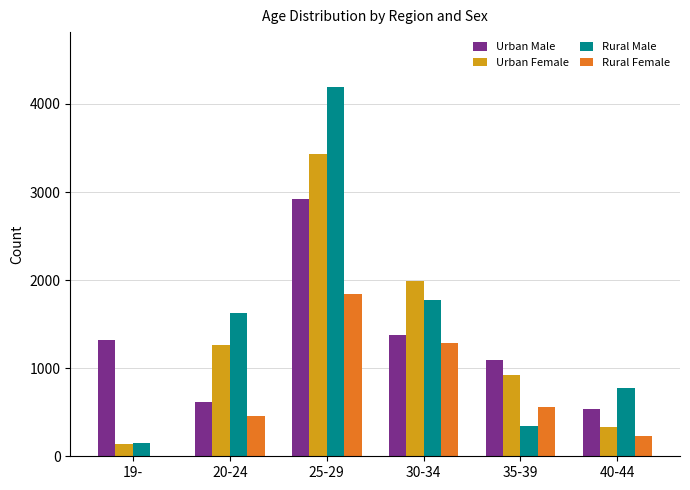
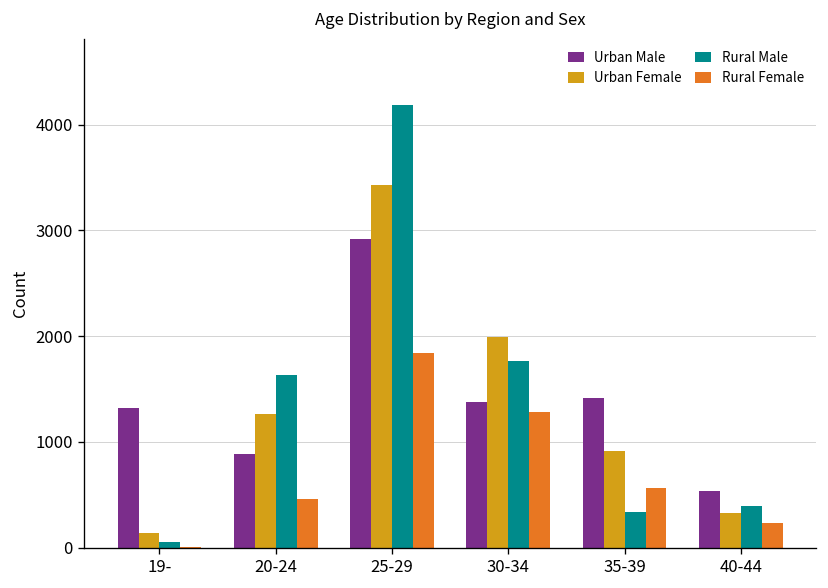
Rural Male, 19-: 200 -> 100
Urban Male, 20-24: 600 -> 900
Urban Male, 35-39: 1100 -> 1400
Rural Male, 40-44: 800 -> 400
